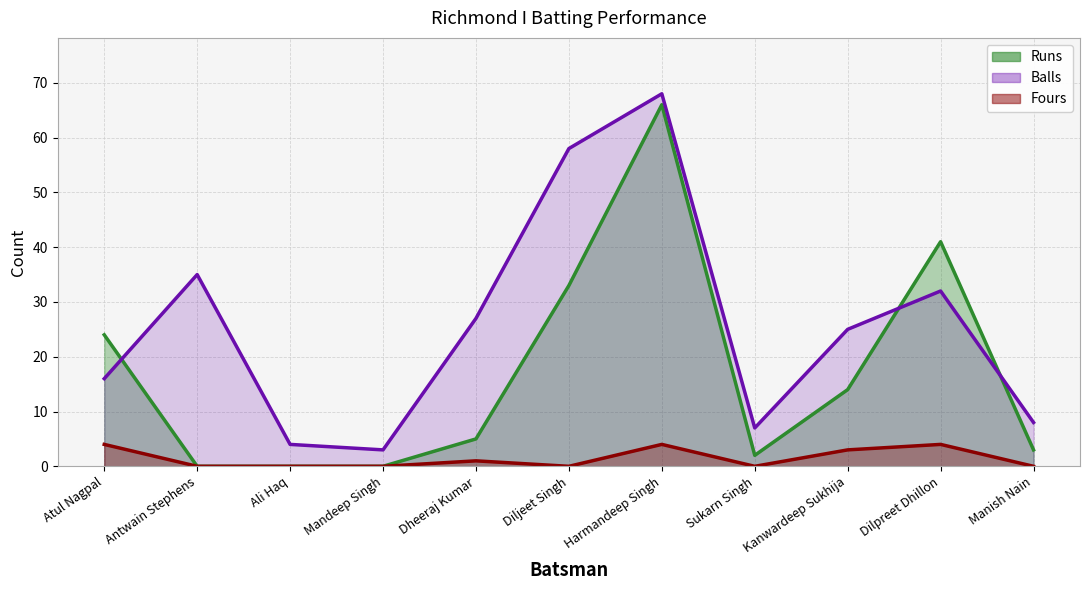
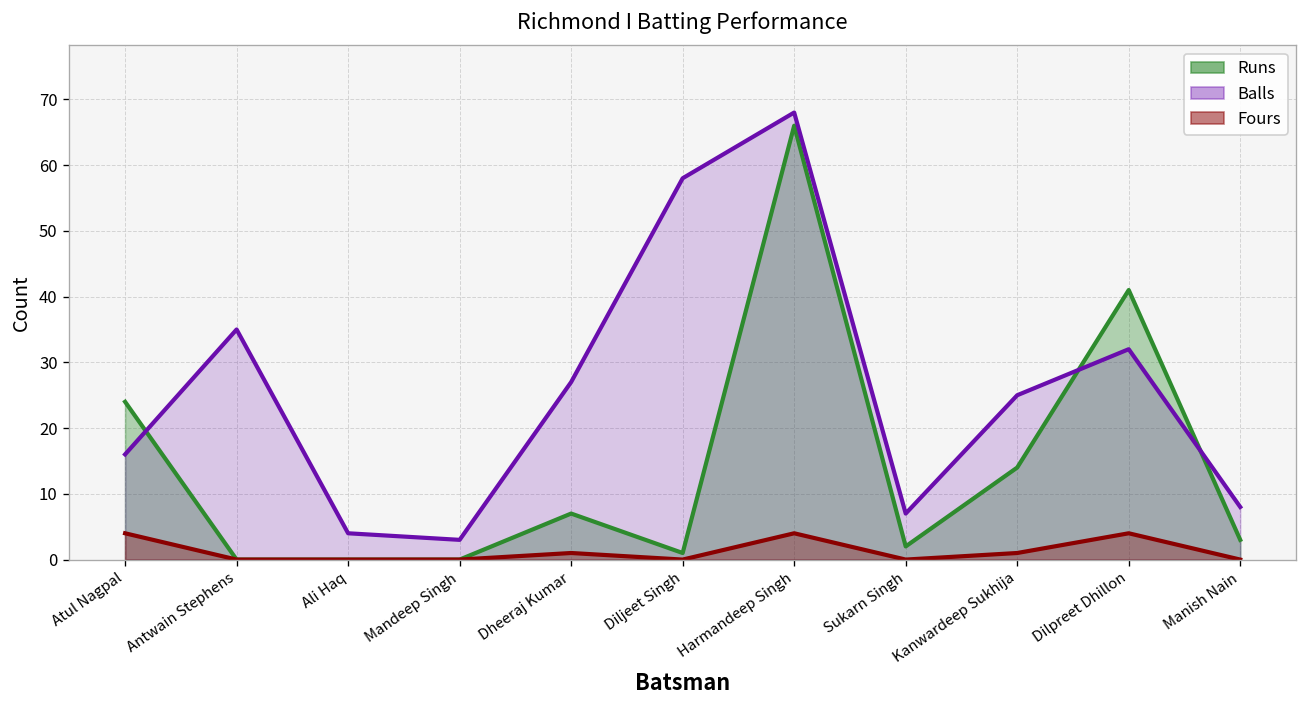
Runs, Dheeraj Kumar: 5 -> 7
Runs, Diljeet Singh: 33 -> 1
Fours, Kanwardeep Sukhija: 3 -> 1
